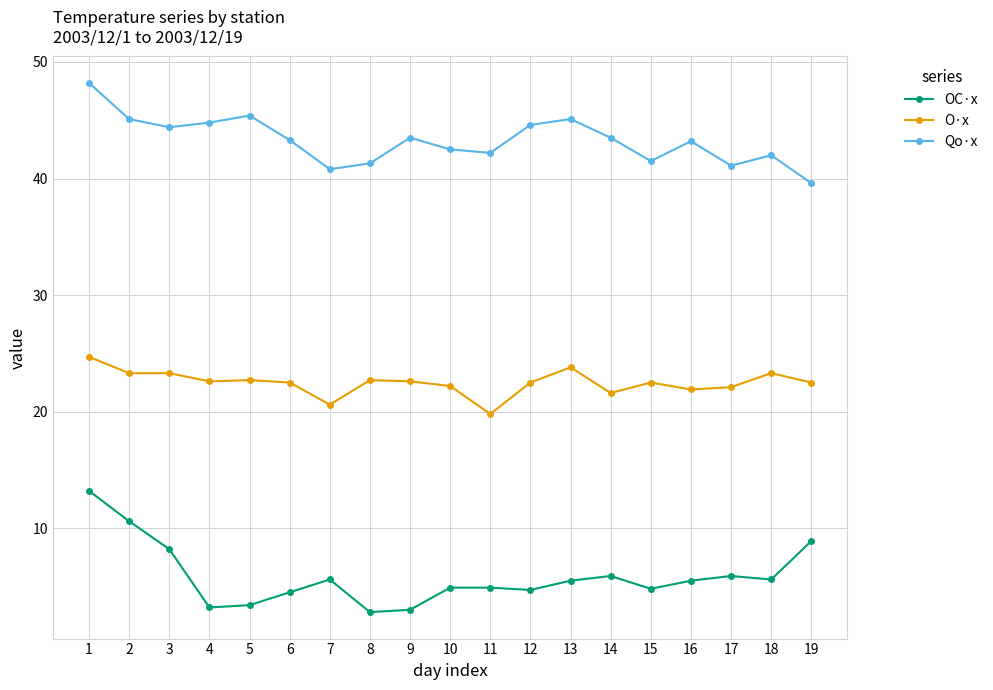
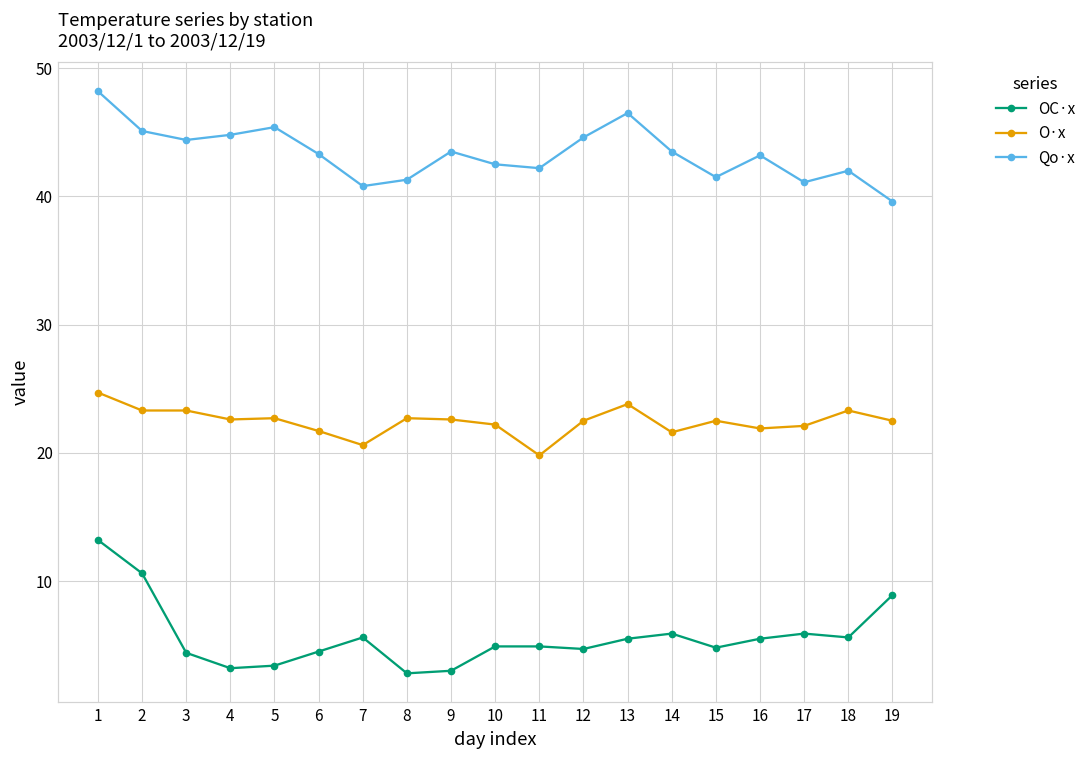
OC·x, 3: 8.2 -> 4.4
O·x, 6: 22.5 -> 21.7
Qo·x, 13: 45.1 -> 46.5
